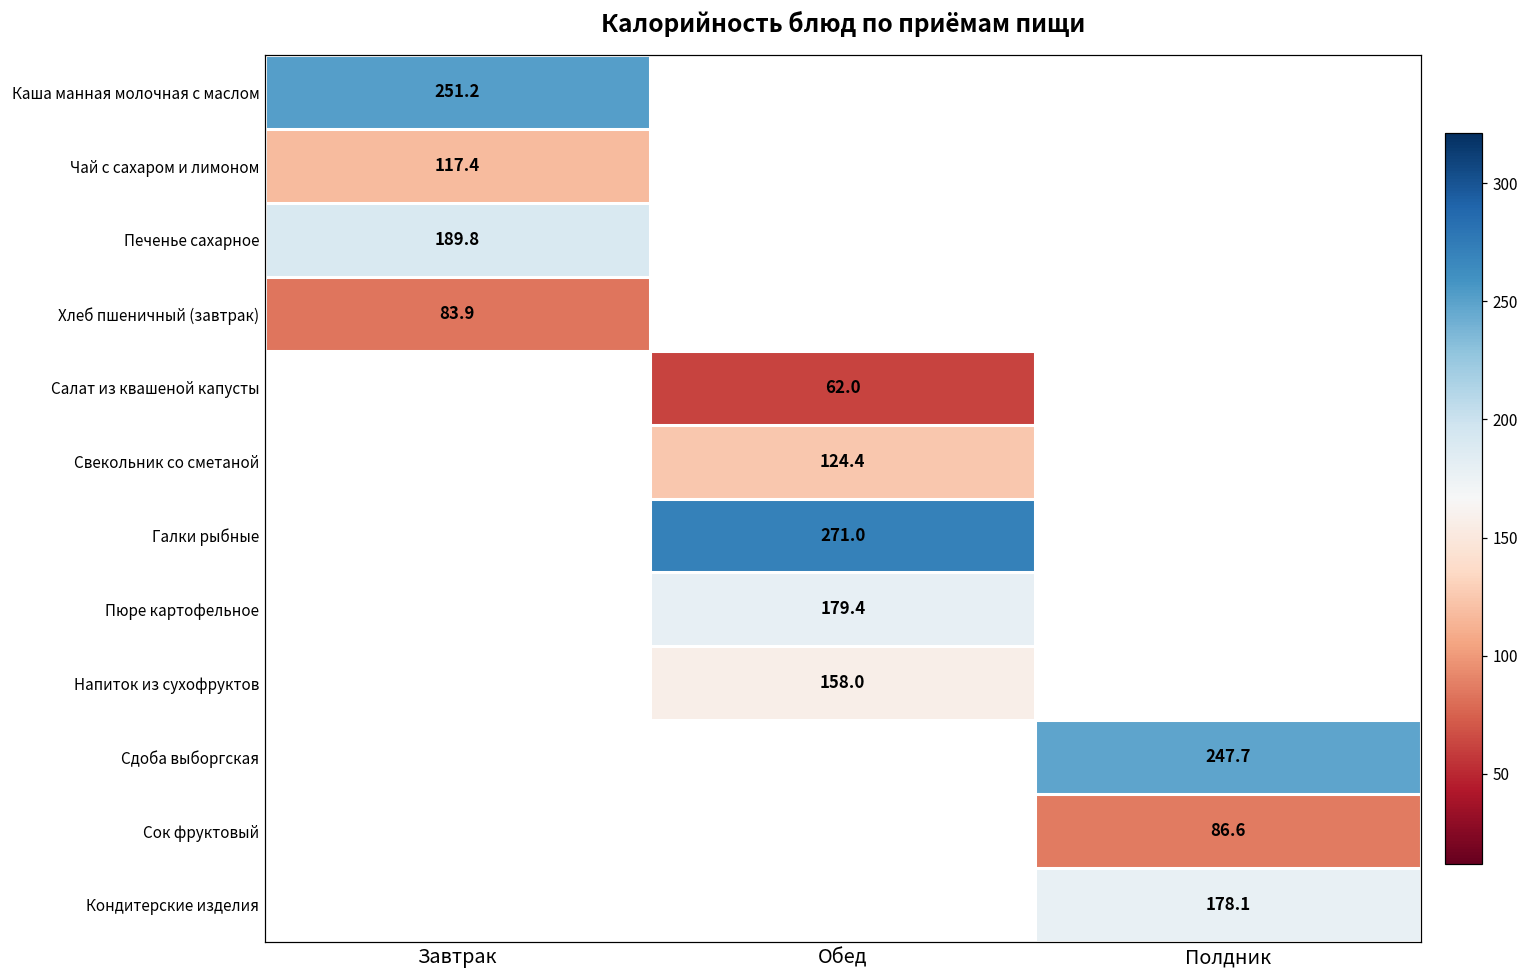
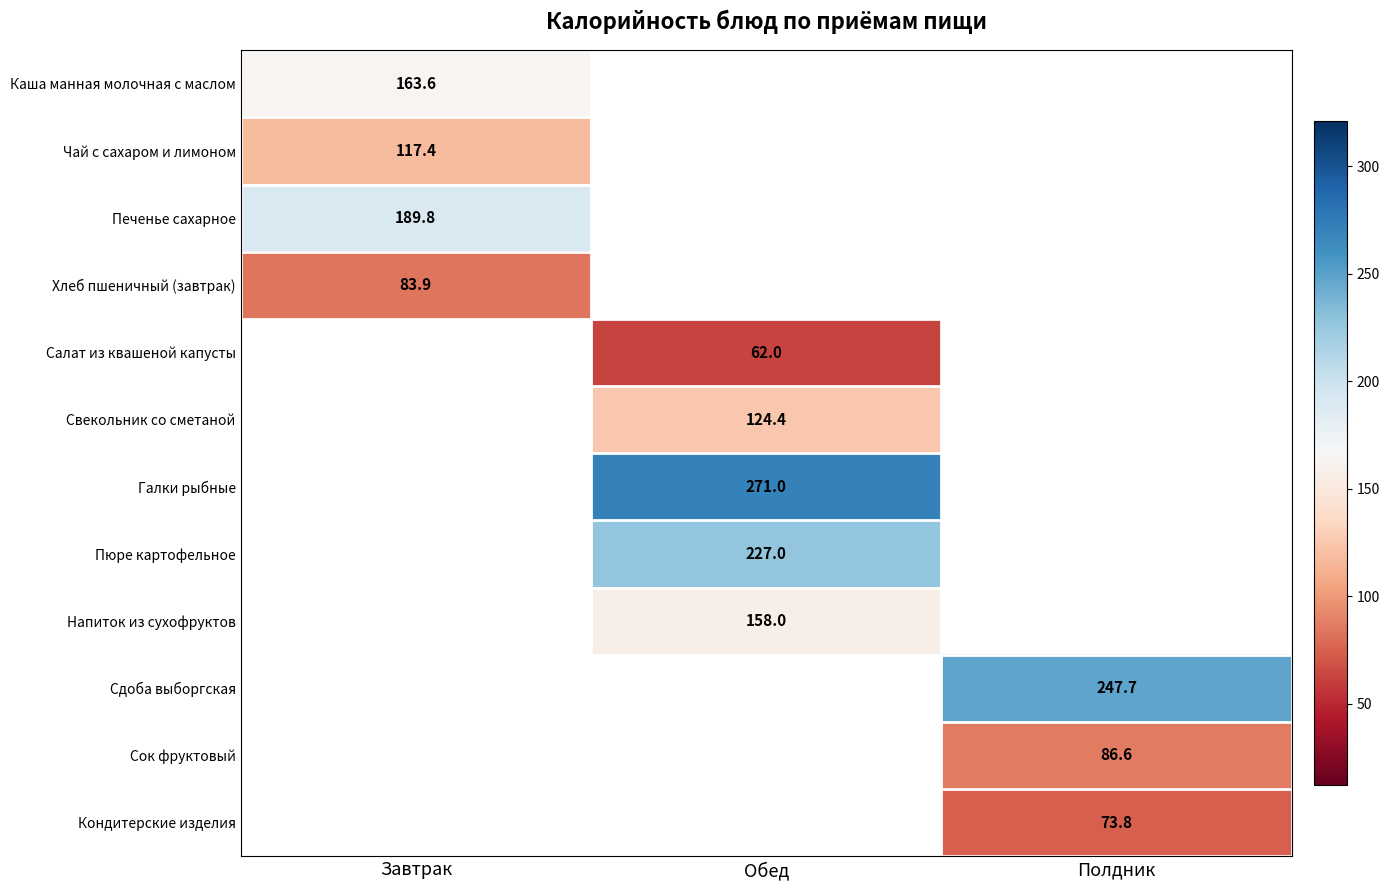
Каша манная молочная с маслом, Завтрак: 251.2 -> 163.6
Пюре картофельное, Обед: 179.4 -> 227.0
Кондитерские изделия, Полдник: 178.1 -> 73.8
